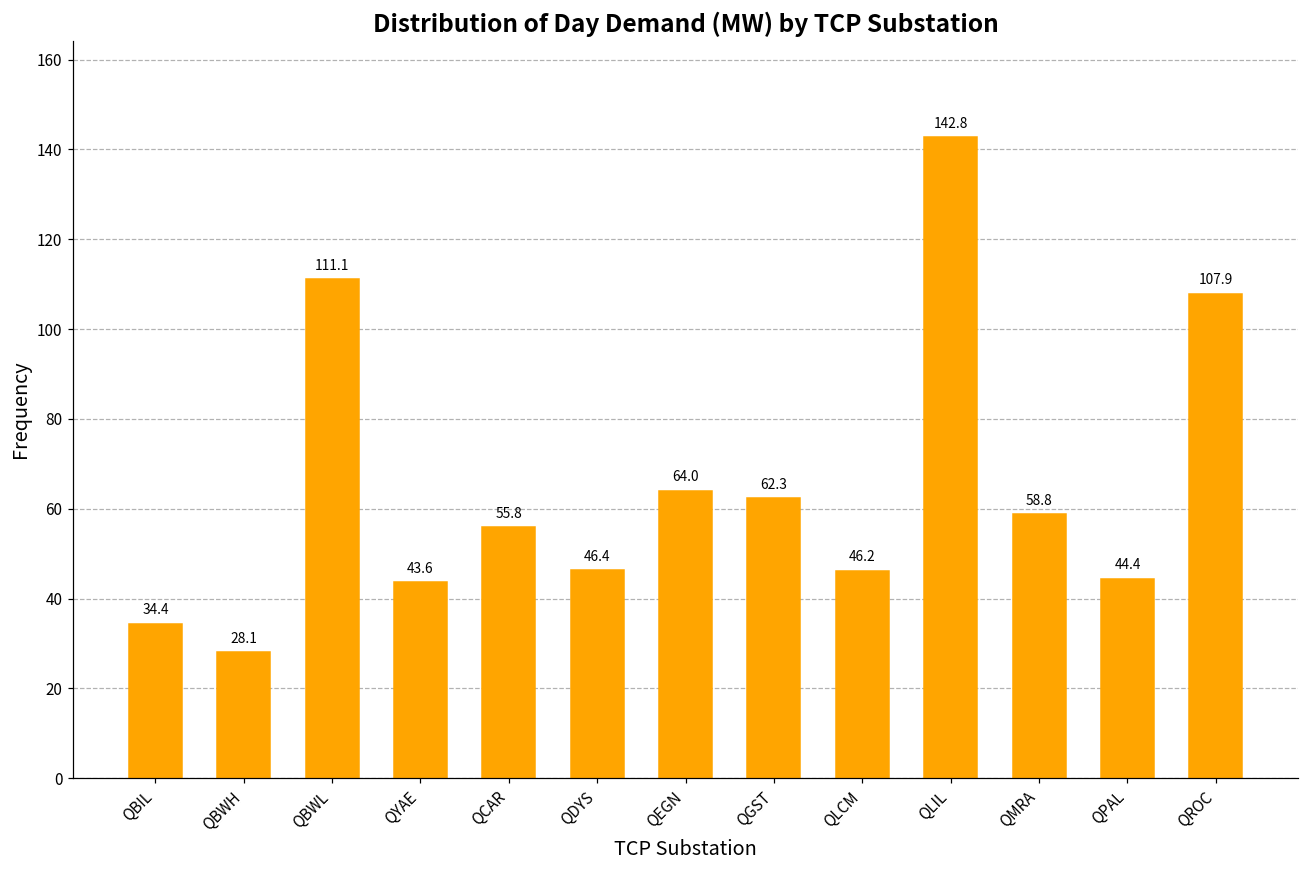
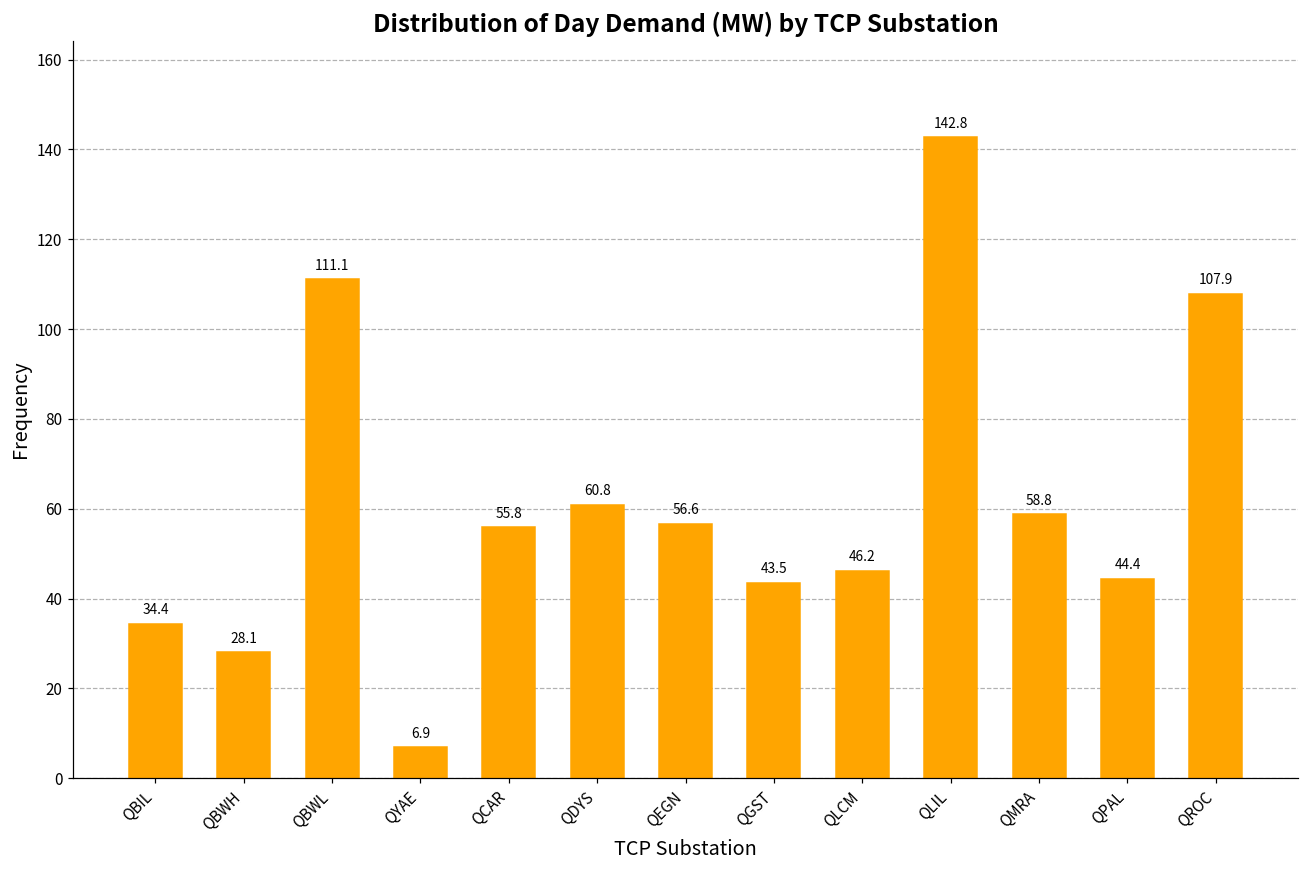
QYAE: 43.6 -> 6.9
QDYS: 46.4 -> 60.8
QEGN: 64.0 -> 56.6
QGST: 62.3 -> 43.5
